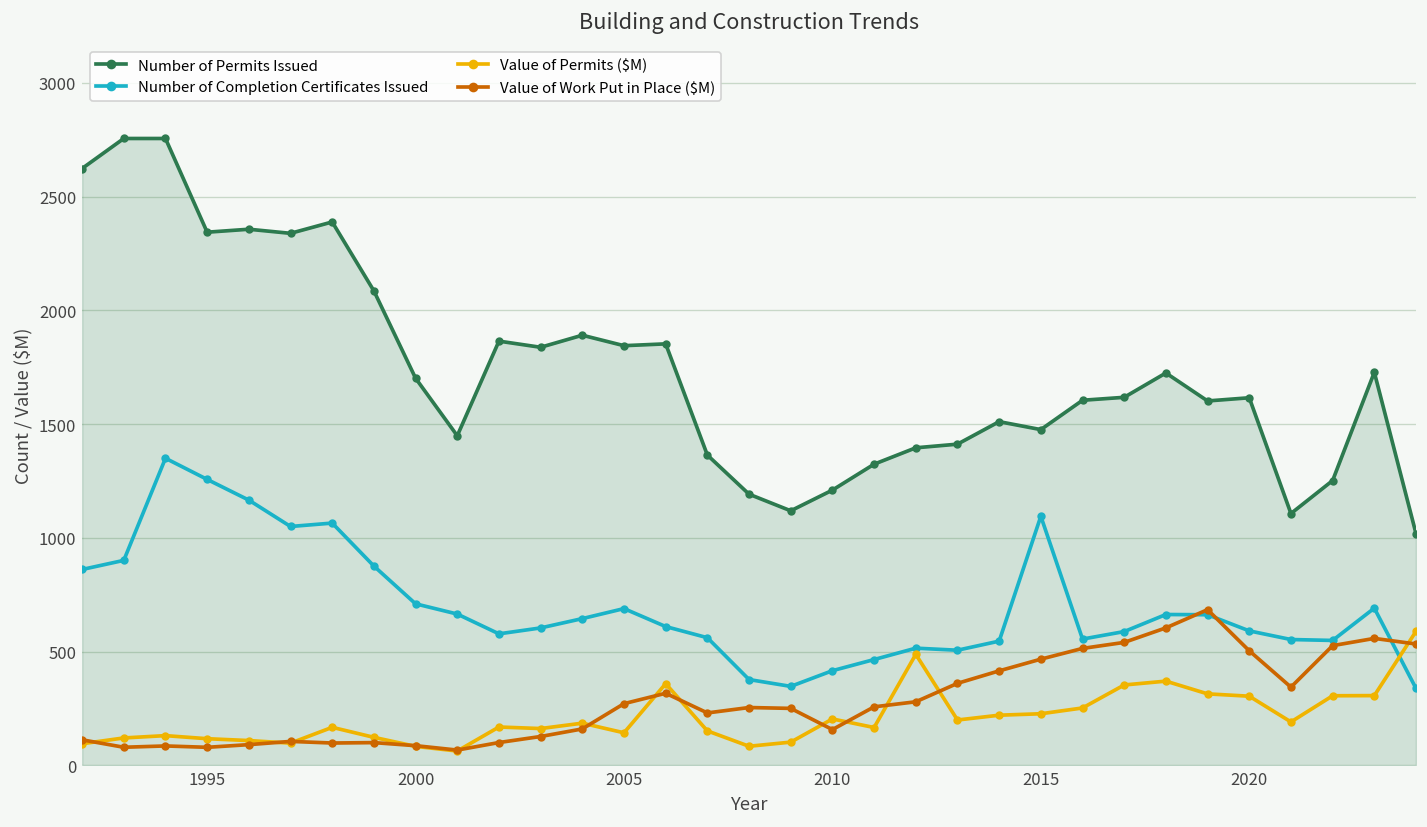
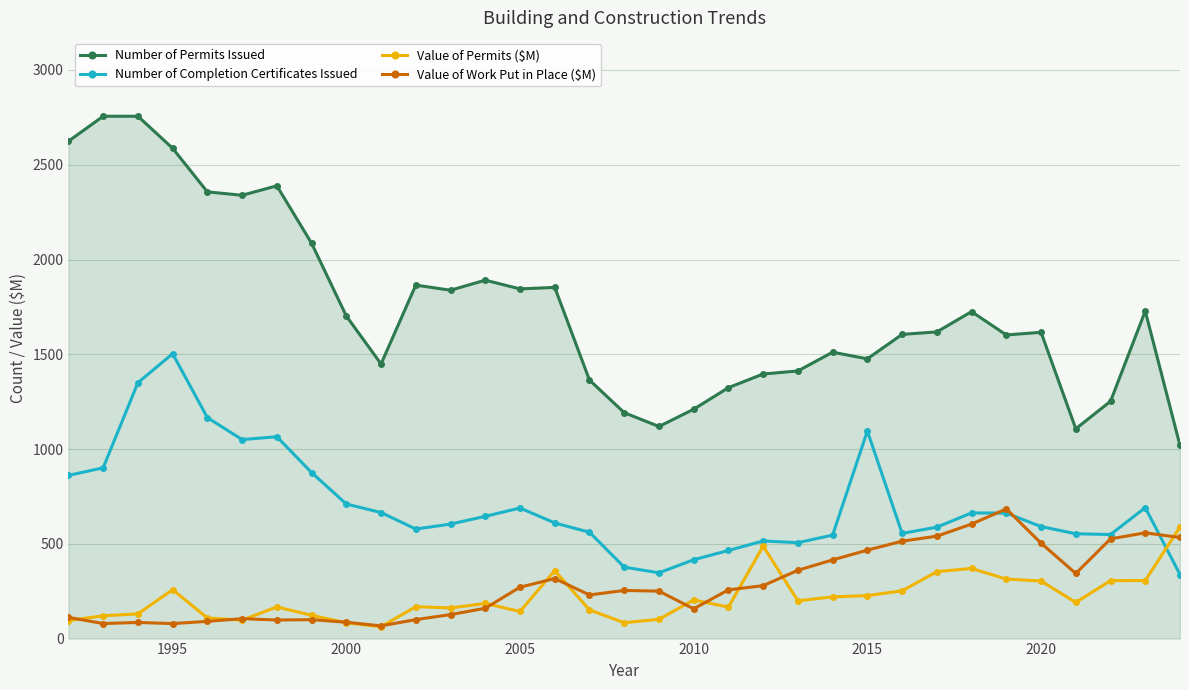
Number of Permits Issued, 1995: 2340 -> 2590
Number of Completion Certificates Issued, 1995: 1260 -> 1500
Value of Permits ($M), 1995: 120 -> 260
